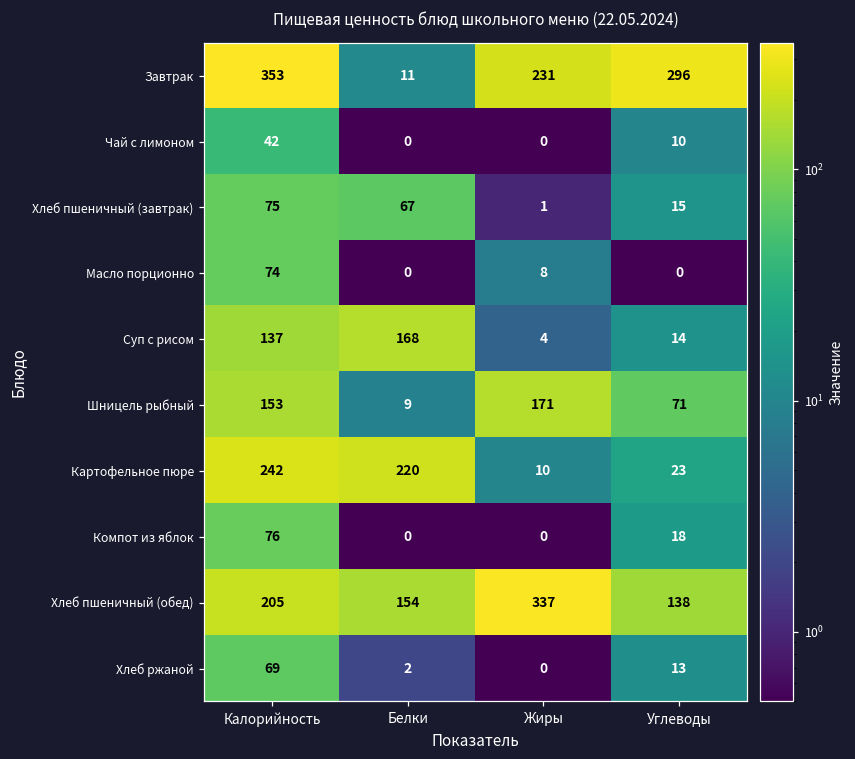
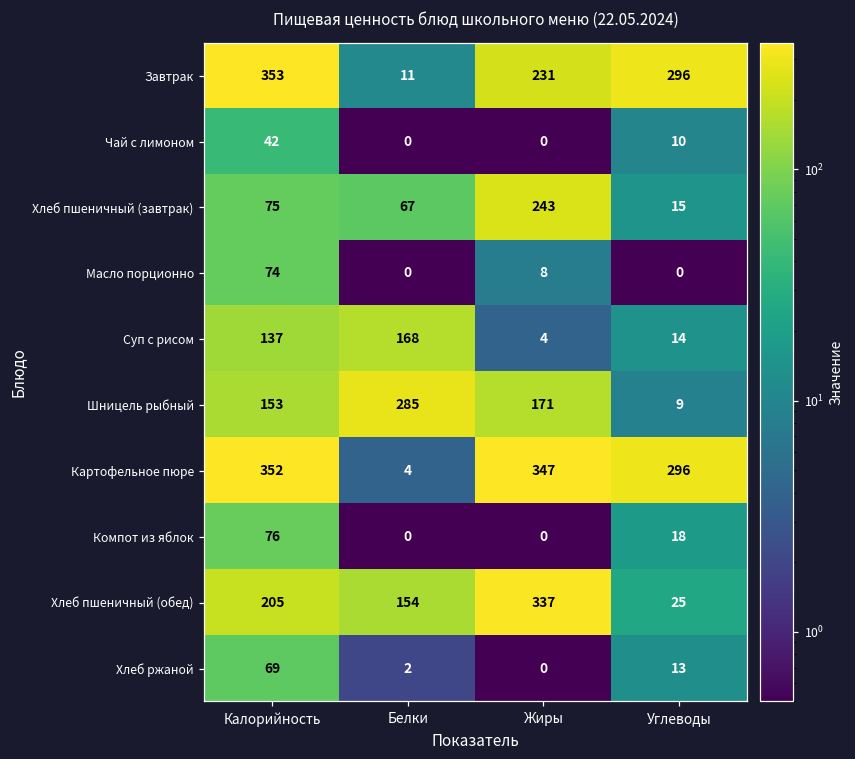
Хлеб пшеничный (завтрак), Жиры: 1 -> 243
Шницель рыбный, Белки: 9 -> 285
Шницель рыбный, Углеводы: 71 -> 9
Картофельное пюре, Калорийность: 242 -> 352
Картофельное пюре, Белки: 220 -> 4
Картофельное пюре, Жиры: 10 -> 347
Картофельное пюре, Углеводы: 23 -> 296
Хлеб пшеничный (обед), Углеводы: 138 -> 25
